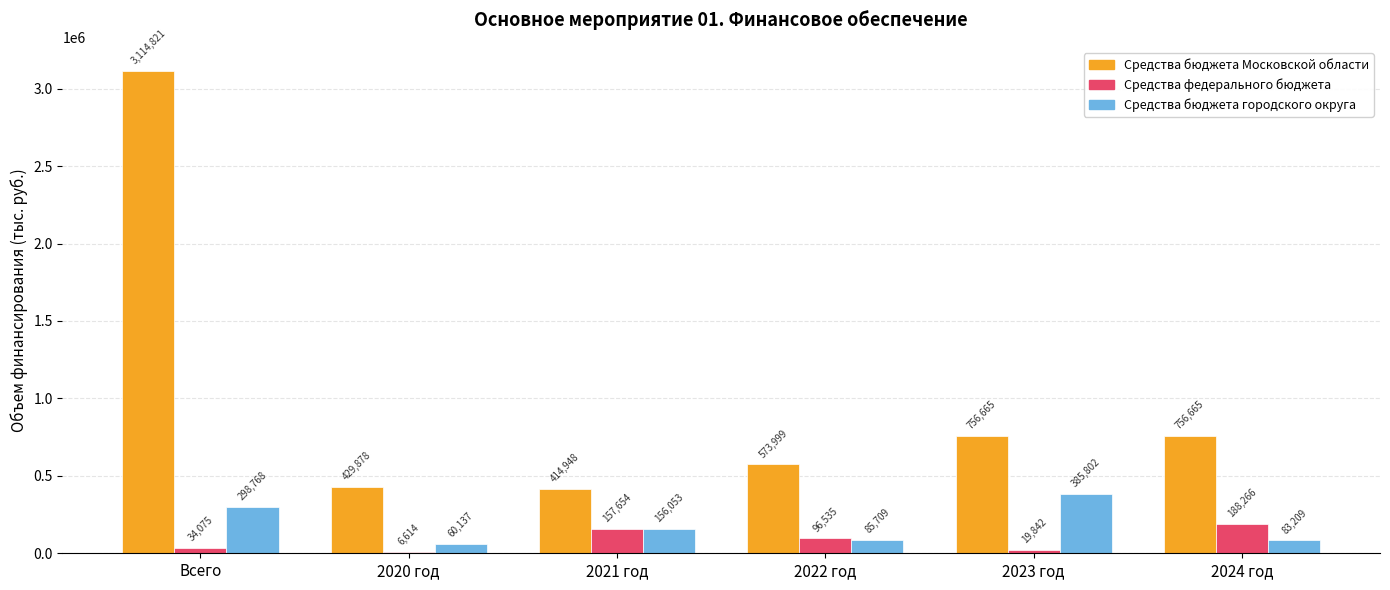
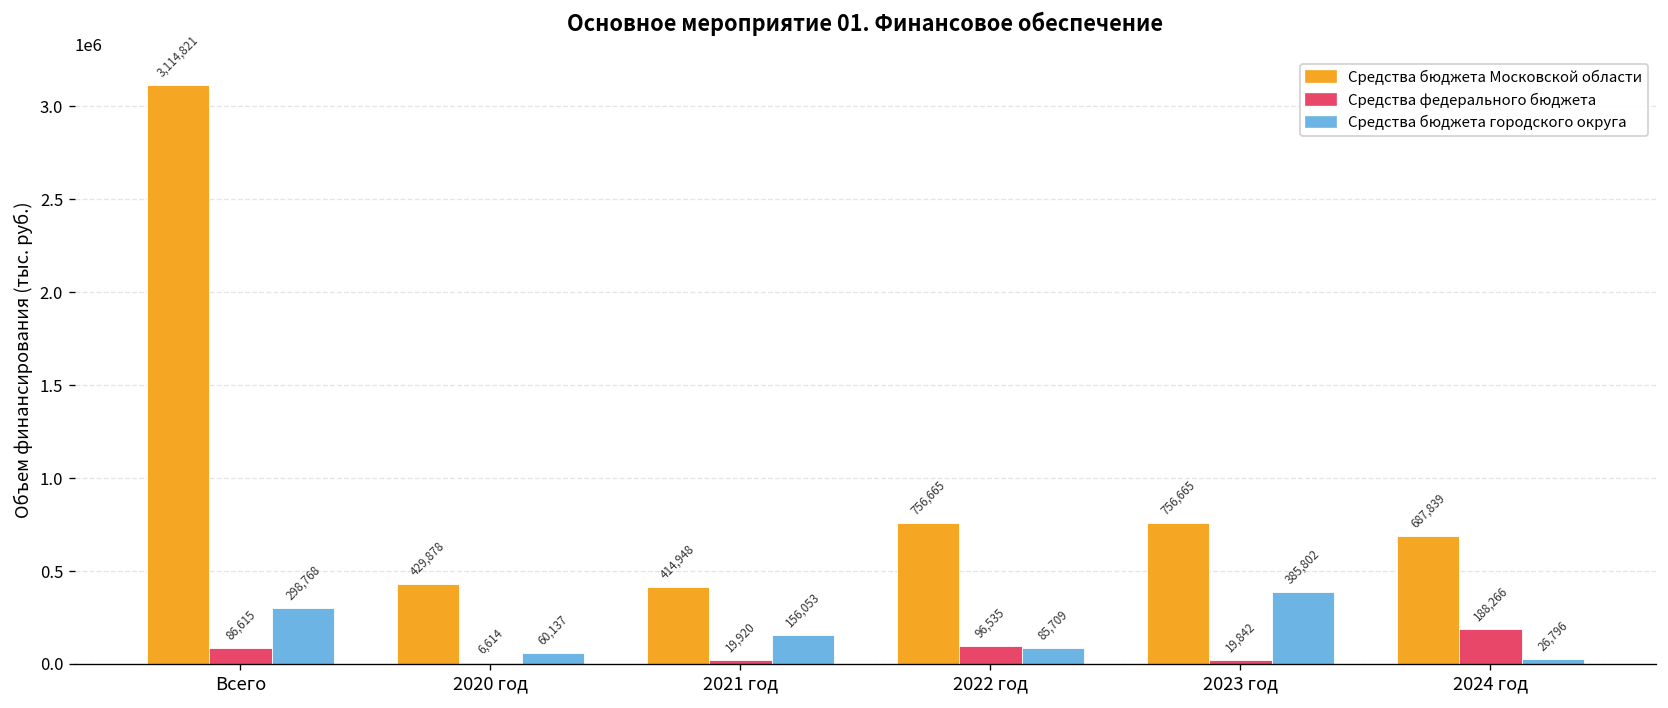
Средства федерального бюджета, Всего: 34,075 -> 86,615
Средства федерального бюджета, 2021 год: 157,654 -> 19,920
Средства бюджета Московской области, 2022 год: 573,999 -> 756,665
Средства бюджета Московской области, 2024 год: 756,665 -> 687,839
Средства бюджета городского округа, 2024 год: 83,209 -> 26,796
